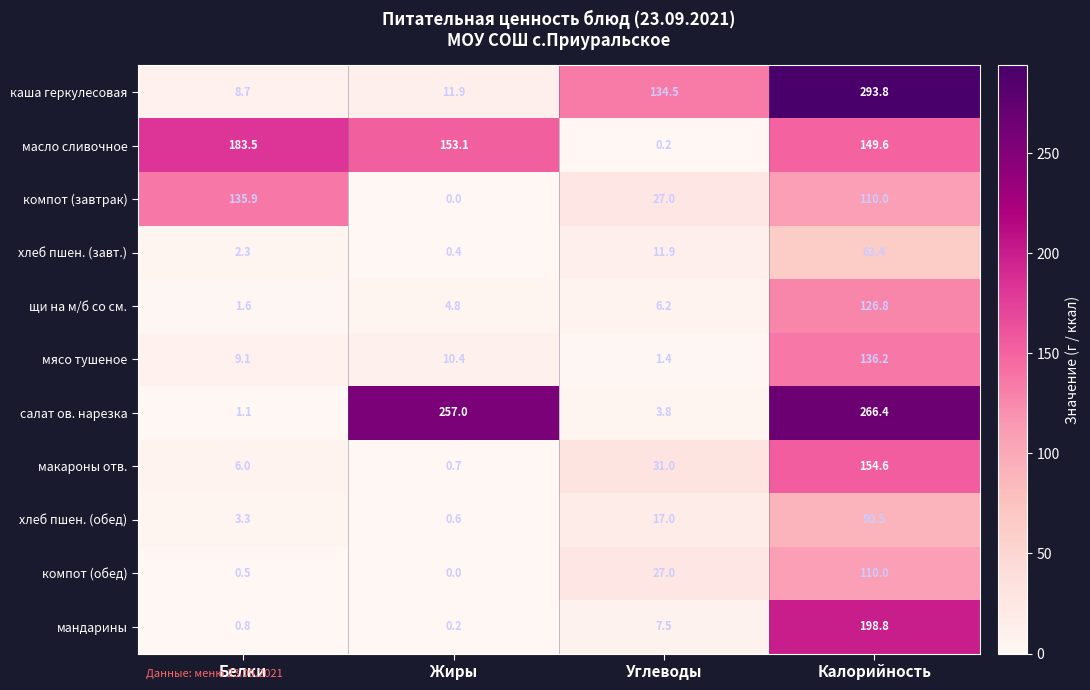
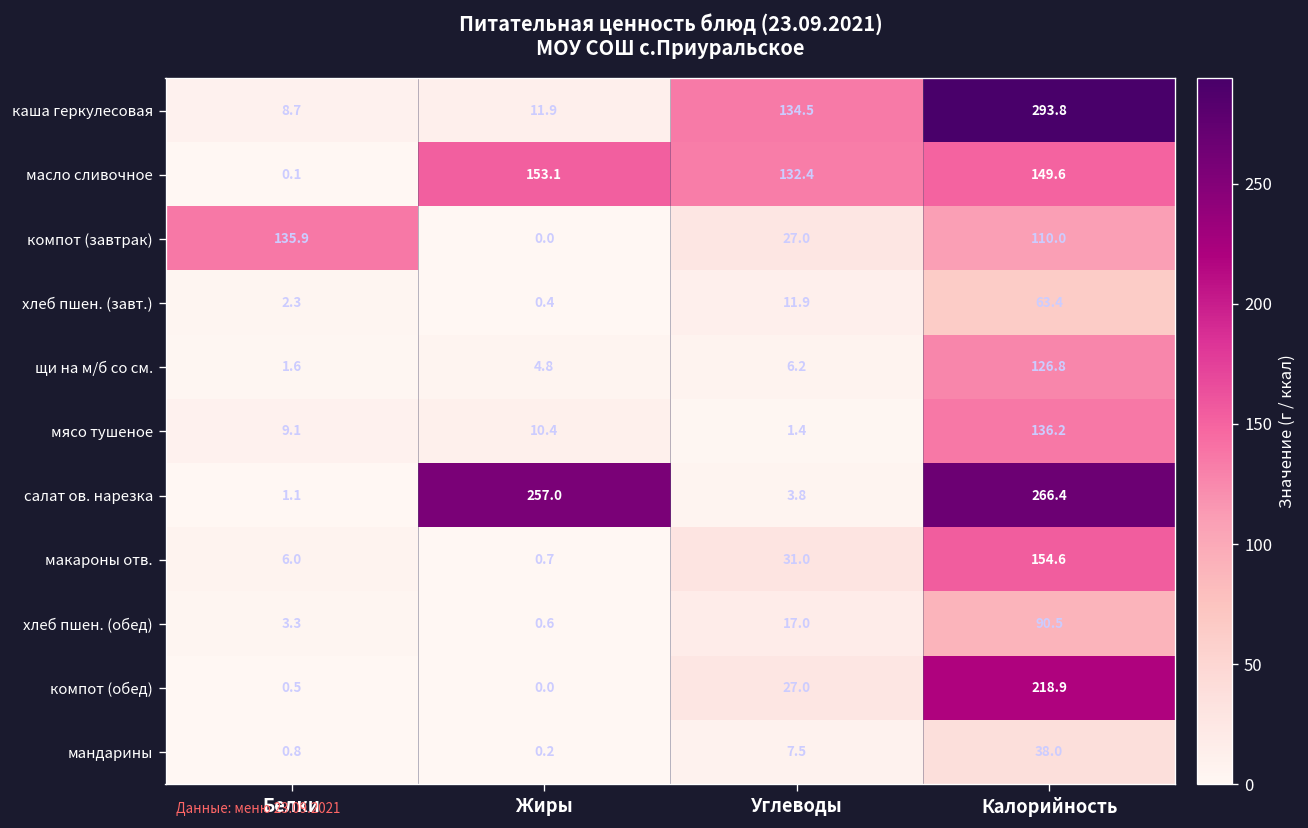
масло сливочное, Белки: 183.5 -> 0.1
масло сливочное, Углеводы: 0.2 -> 132.4
компот (обед), Калорийность: 110.0 -> 218.9
мандарины, Калорийность: 198.8 -> 38.0
